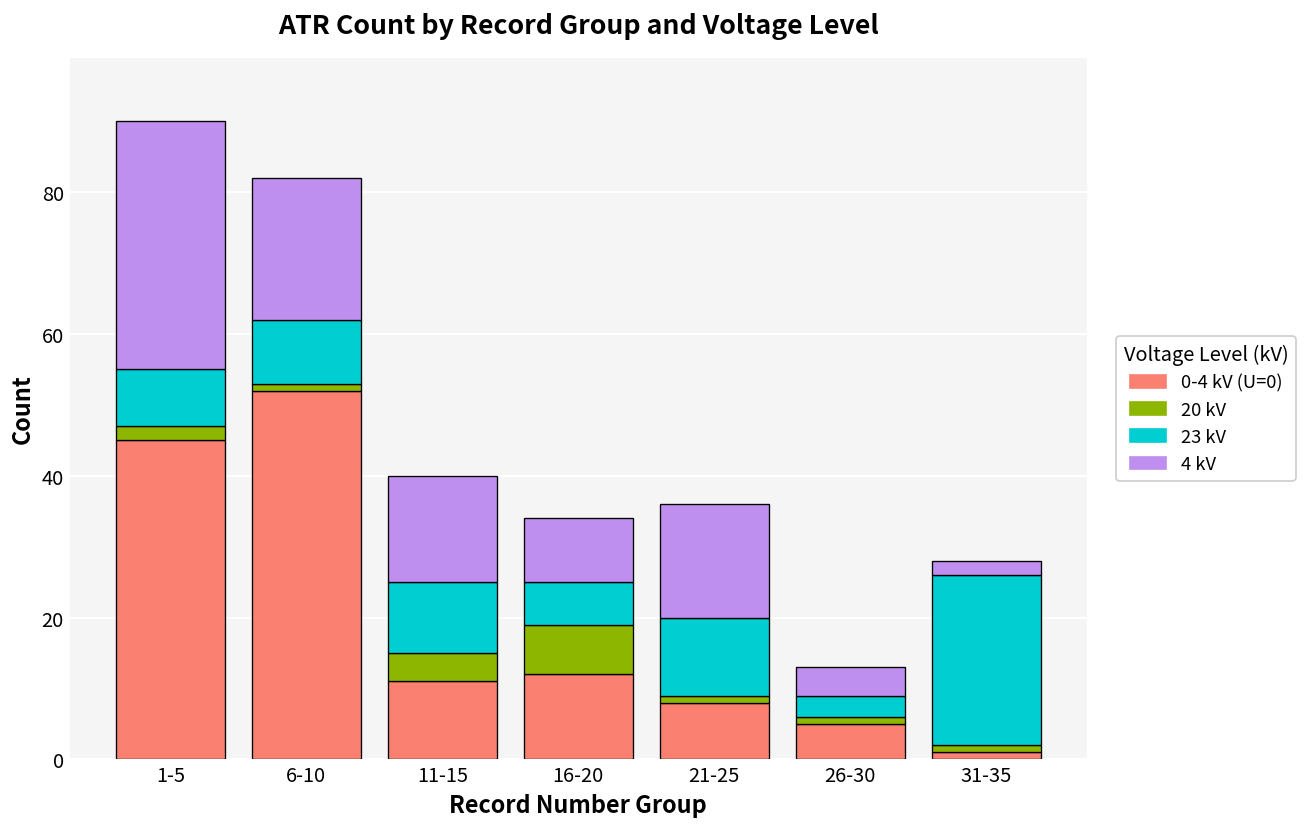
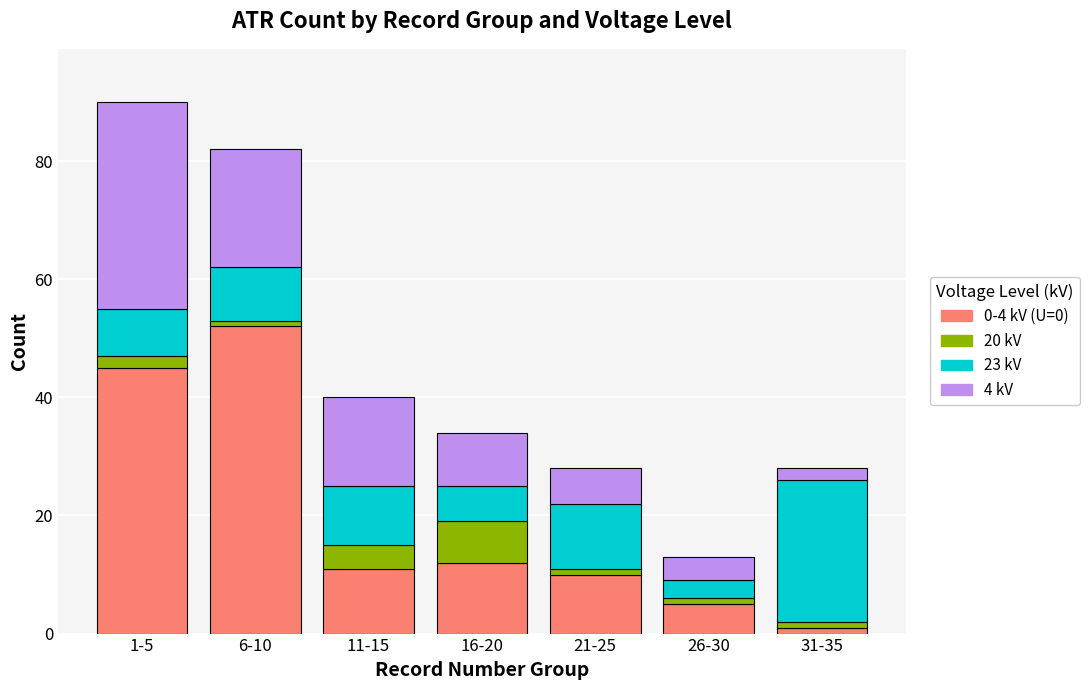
0-4 kV (U=0), 21-25: 8 -> 10
4 kV, 21-25: 16 -> 6
